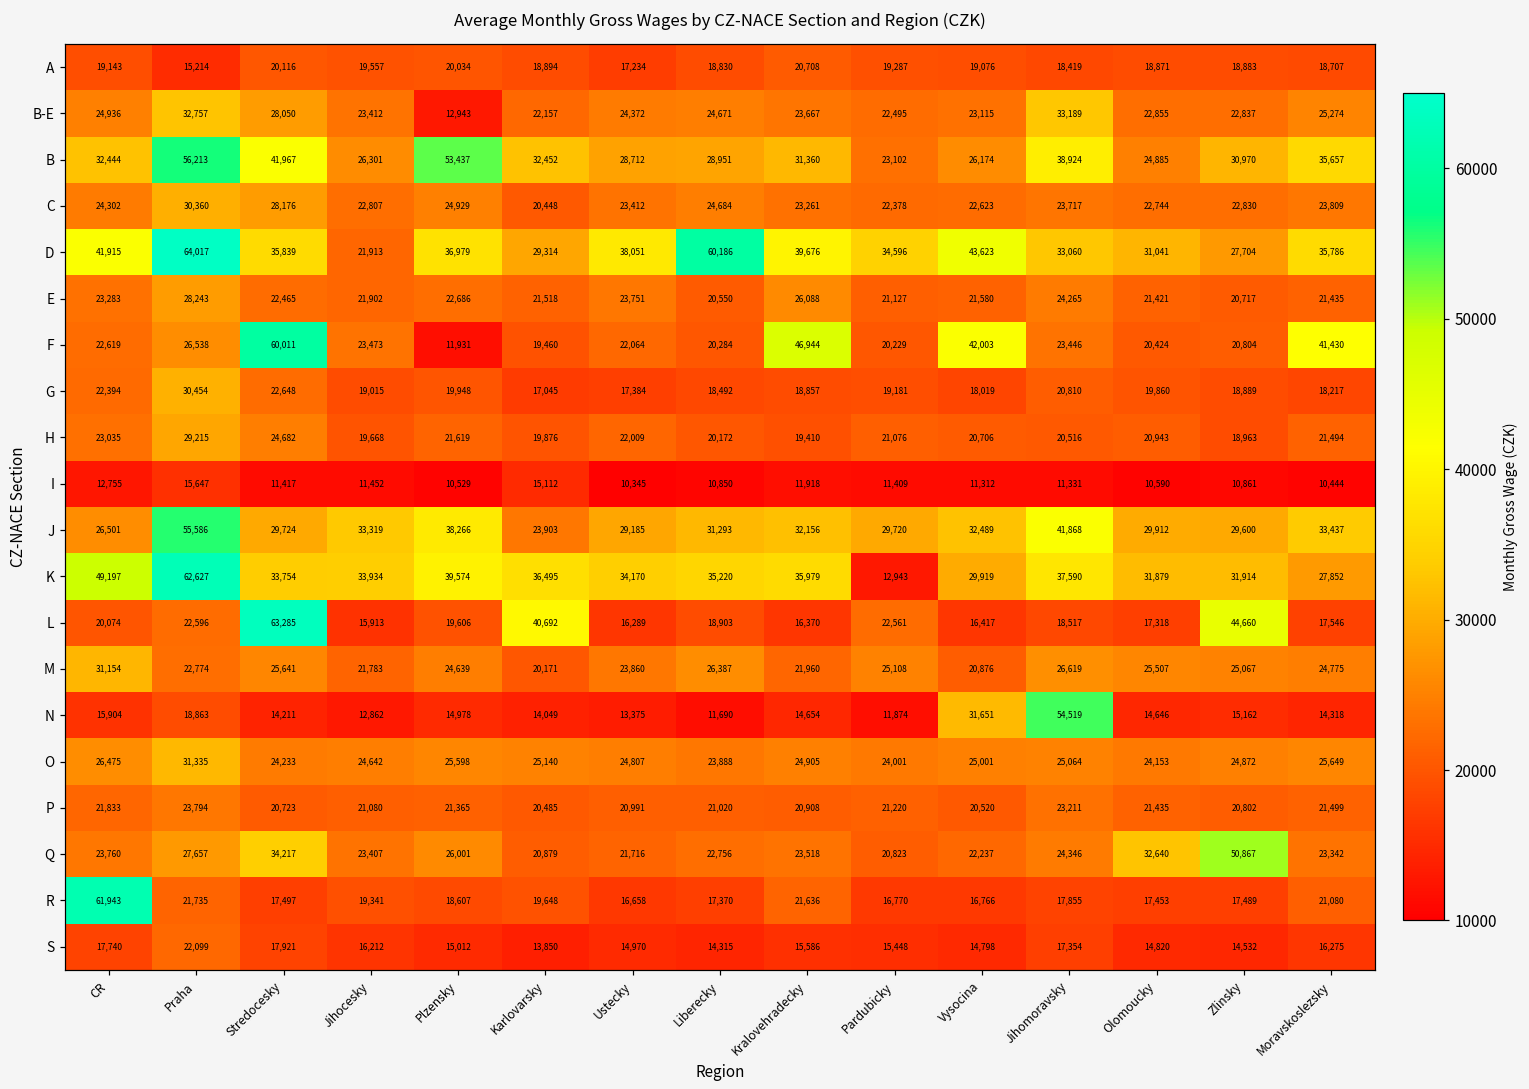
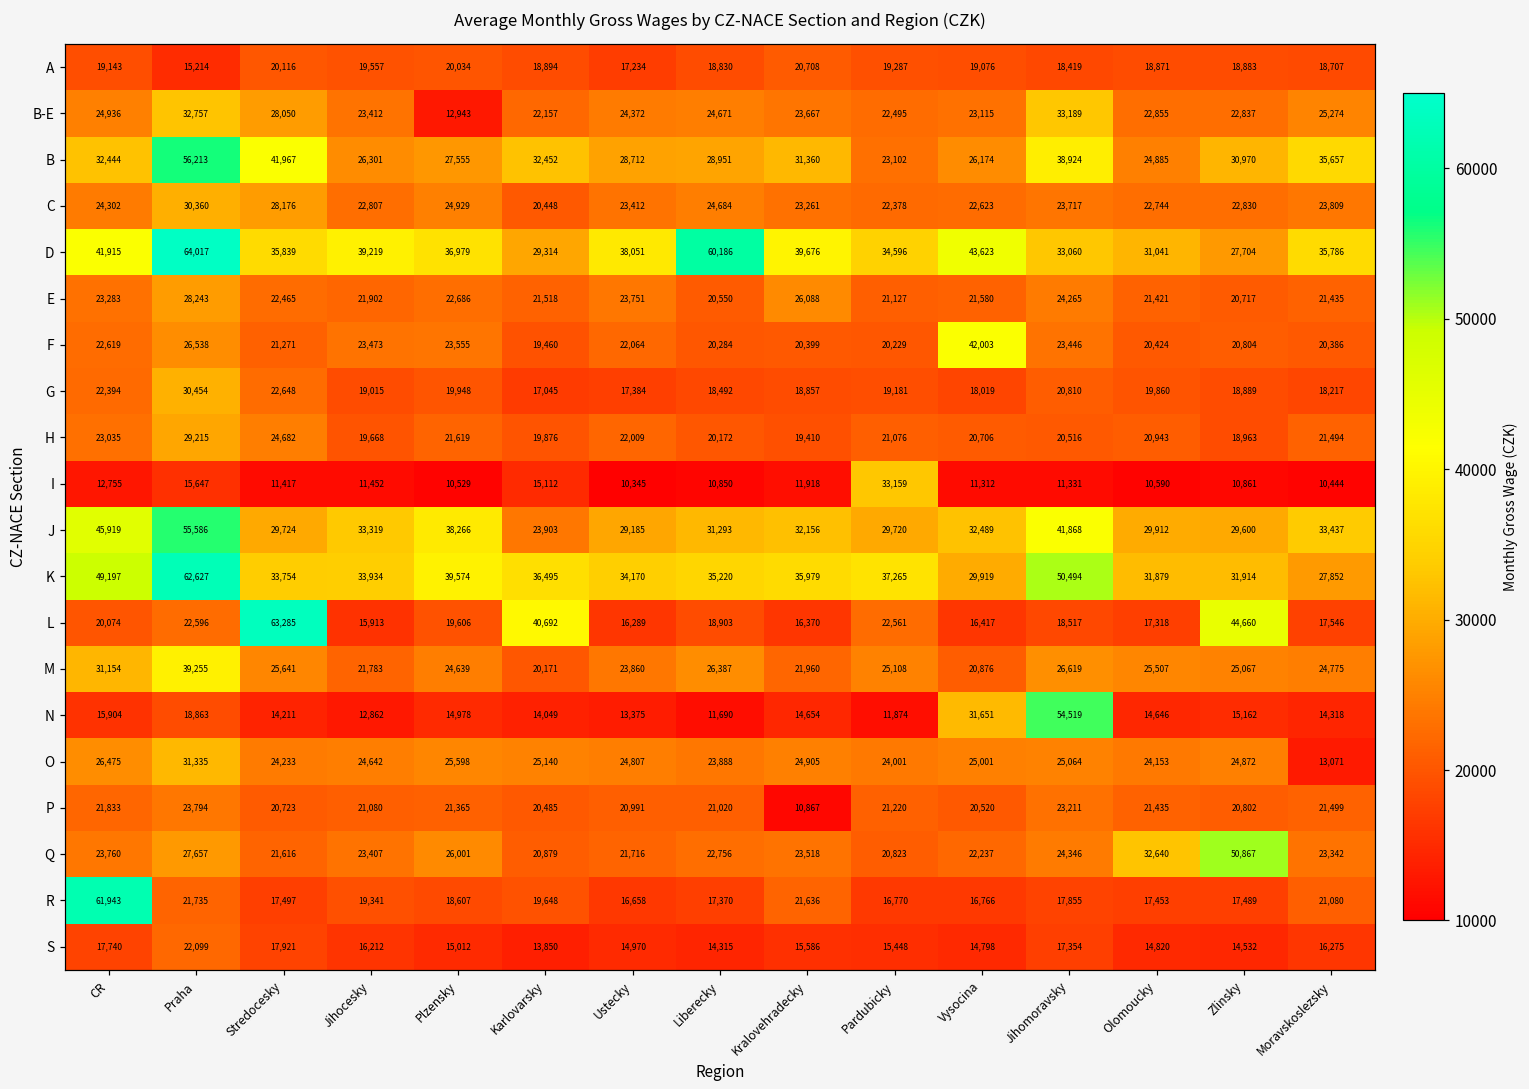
B, Plzensky: 53,437 -> 27,555
D, Jihocesky: 21,913 -> 39,219
F, Stredocesky: 60,011 -> 21,271
F, Plzensky: 11,931 -> 23,555
F, Kralovehradecky: 46,944 -> 20,399
F, Moravskoslezsky: 41,430 -> 20,386
I, Pardubicky: 11,409 -> 33,159
J, CR: 26,501 -> 45,919
K, Pardubicky: 12,943 -> 37,265
K, Jihomoravsky: 37,590 -> 50,494
M, Praha: 22,774 -> 39,255
O, Moravskoslezsky: 25,649 -> 13,071
P, Kralovehradecky: 20,908 -> 10,867
Q, Stredocesky: 34,217 -> 21,616
